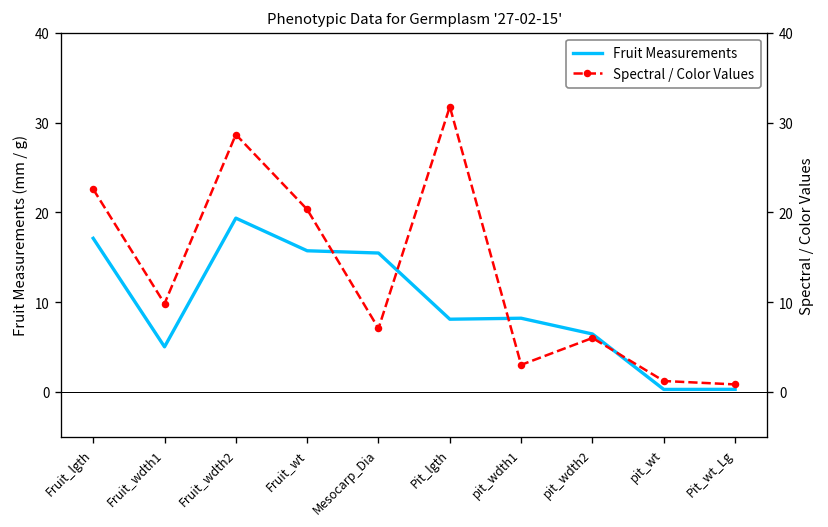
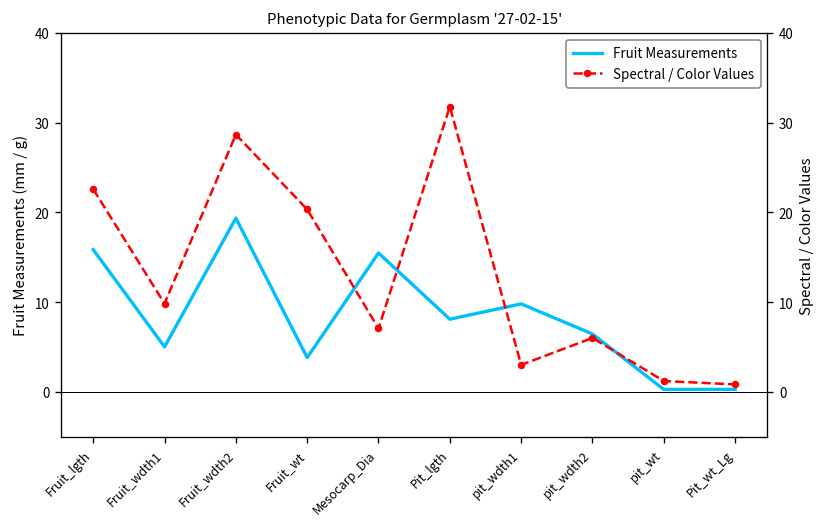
Fruit Measurements, Fruit_lgth: 17 -> 16
Fruit Measurements, Fruit_wt: 16 -> 4
Fruit Measurements, pit_wdth1: 8 -> 10
